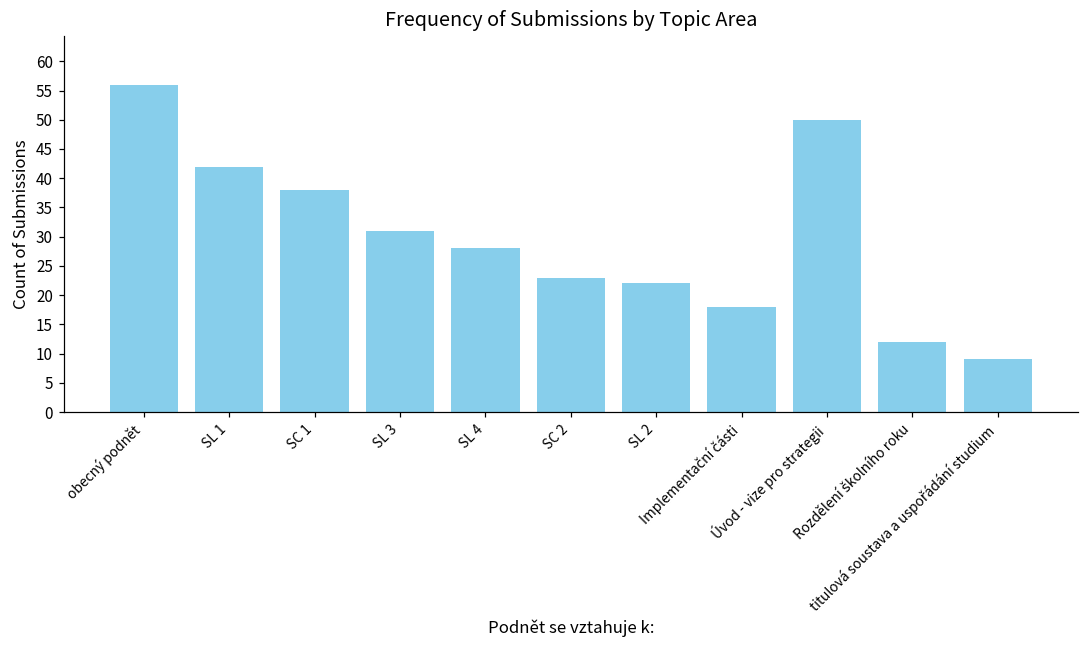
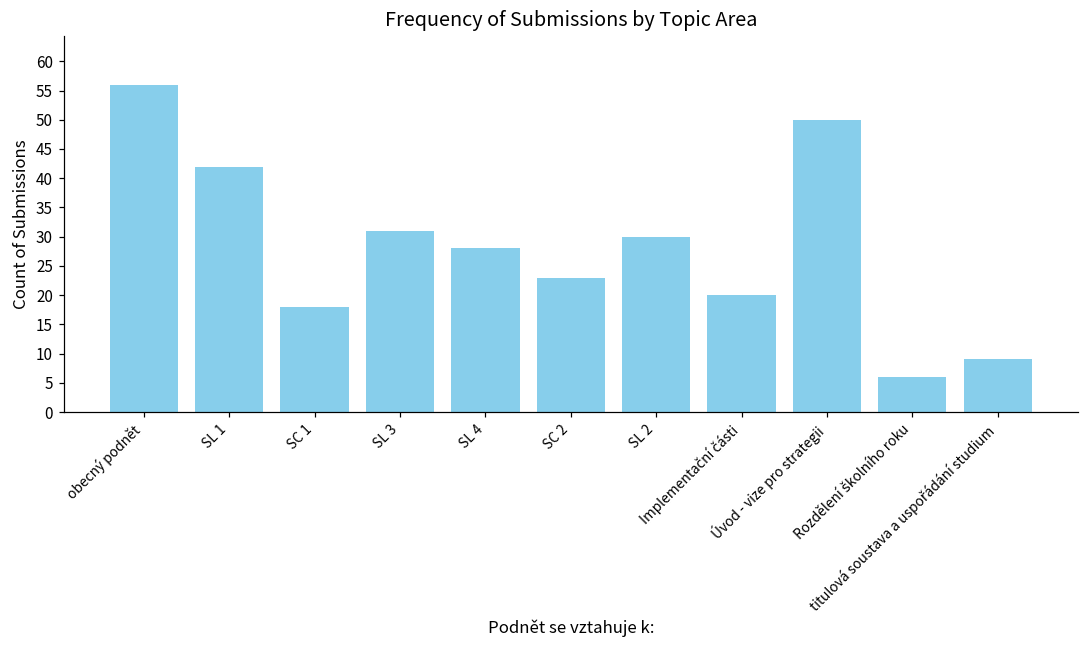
SC 1: 38 -> 18
SL 2: 22 -> 30
Implementační části: 18 -> 20
Rozdělení školního roku: 12 -> 6
